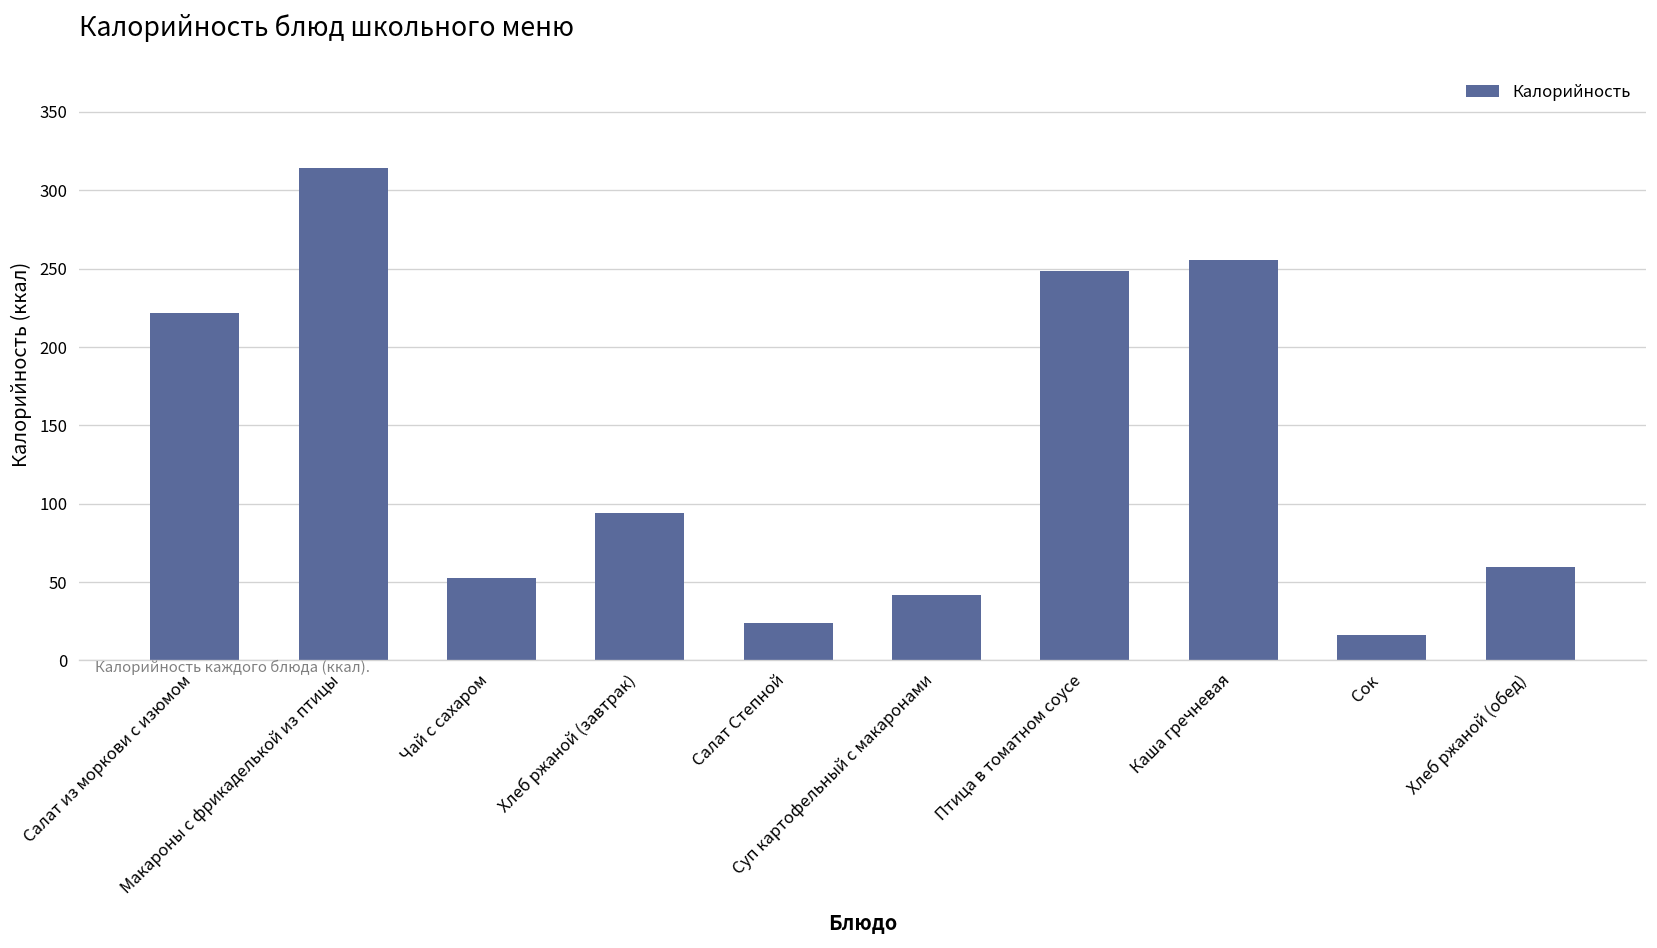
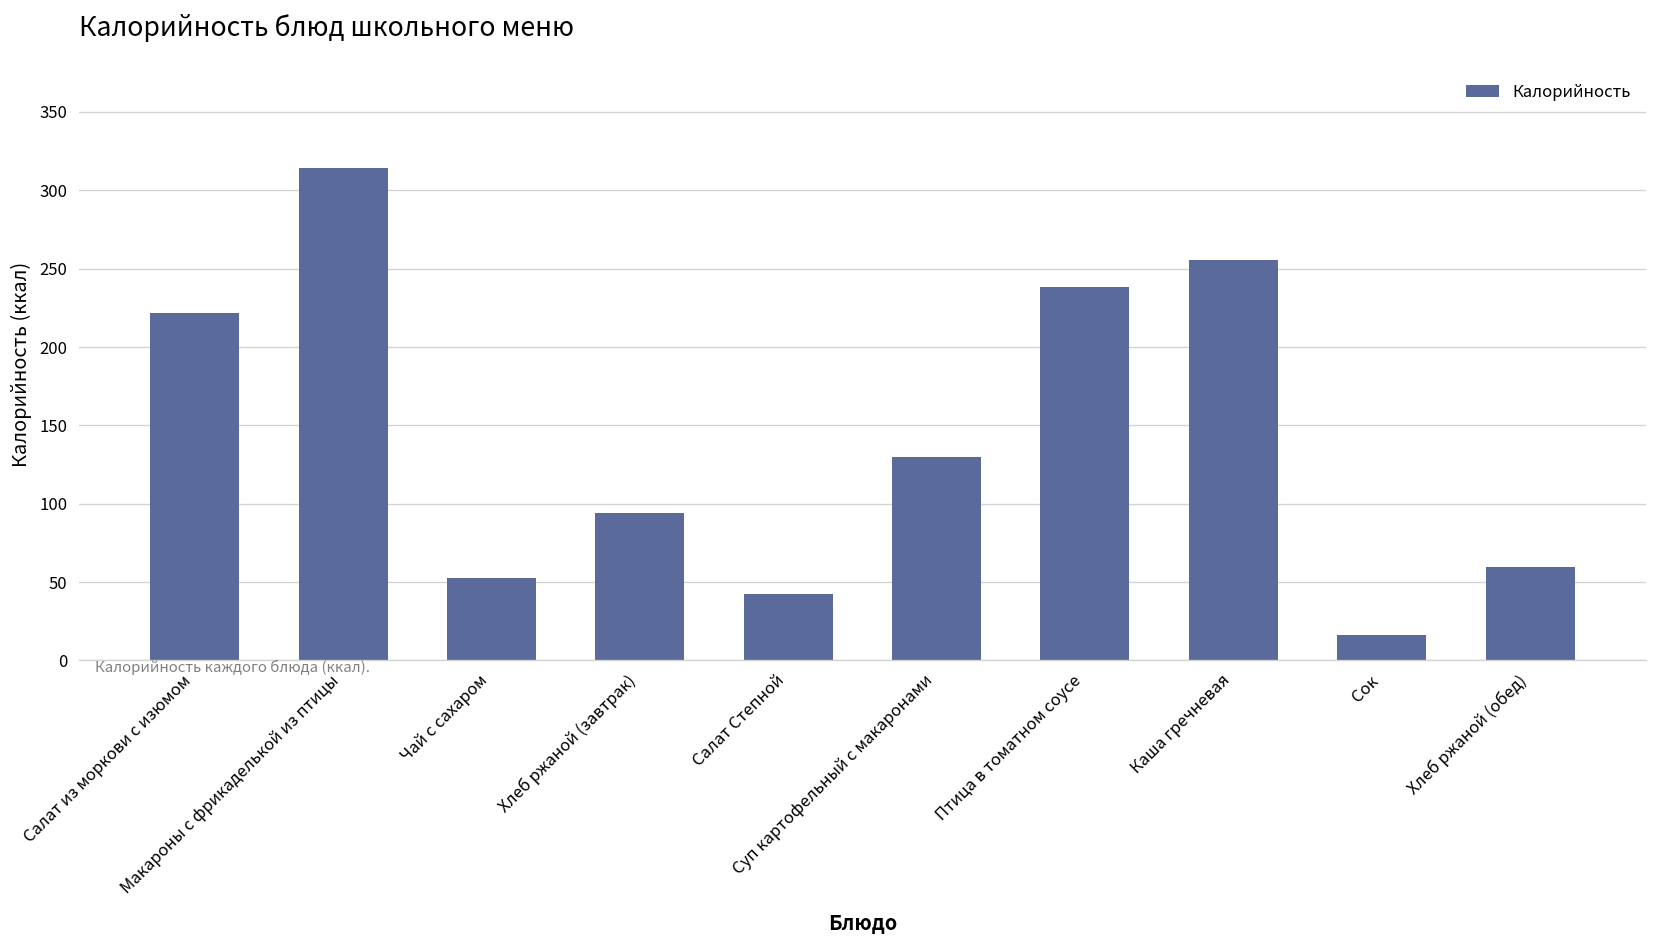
Салат Степной: 24 -> 43
Суп картофельный с макаронами: 42 -> 130
Птица в томатном соусе: 248 -> 239
